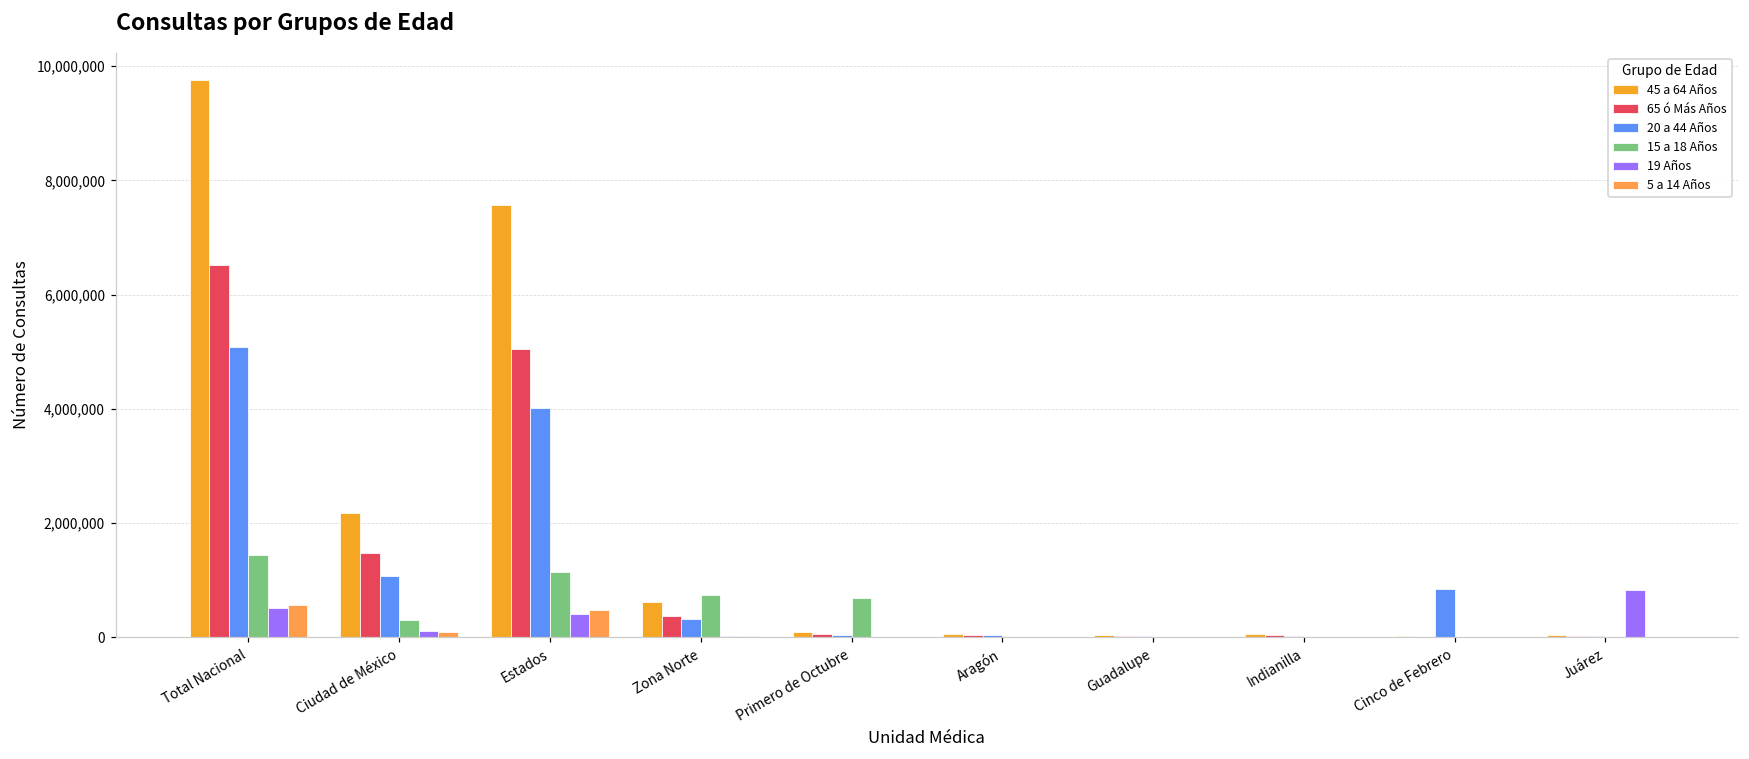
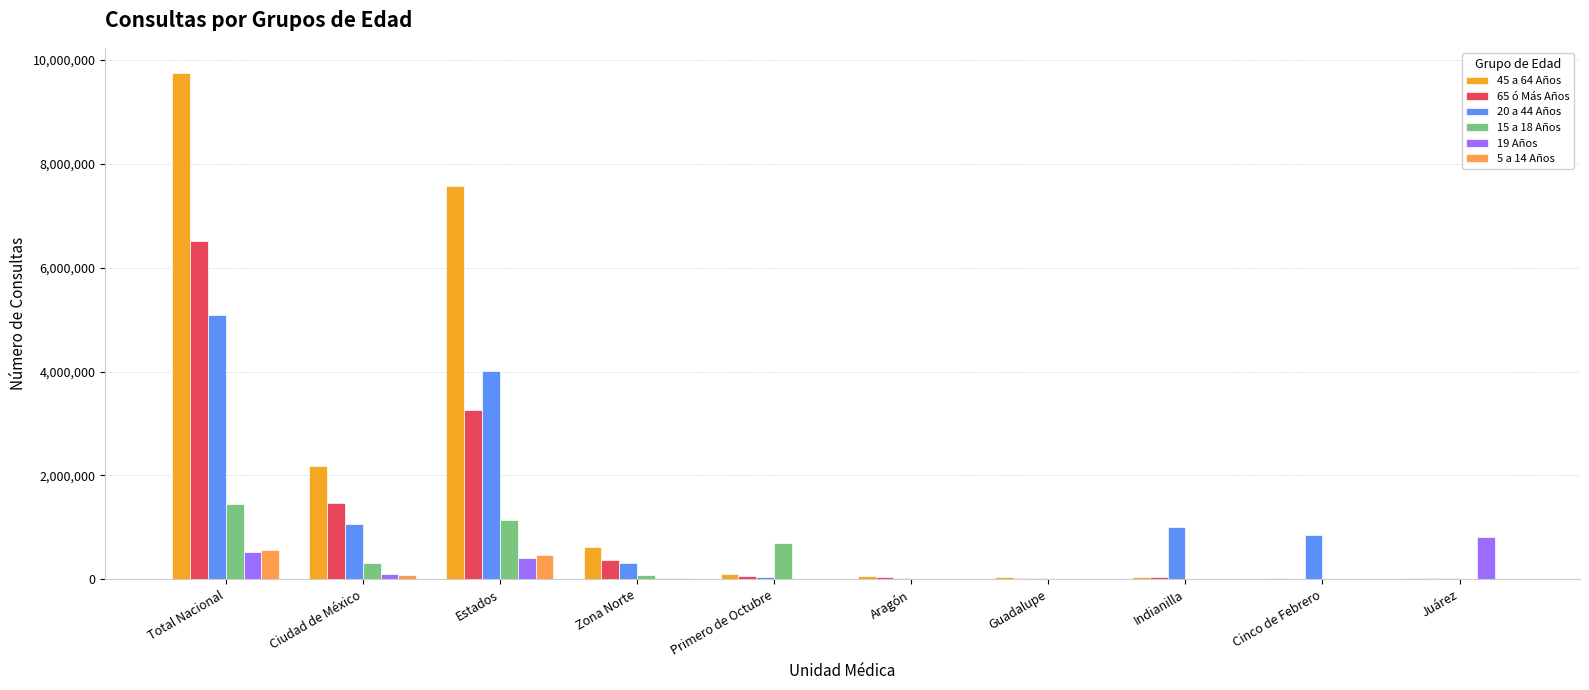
65 ó Más Años, Estados: 5,000,000 -> 3,300,000
15 a 18 Años, Zona Norte: 700,000 -> 100,000
20 a 44 Años, Indianilla: 0 -> 1,000,000
